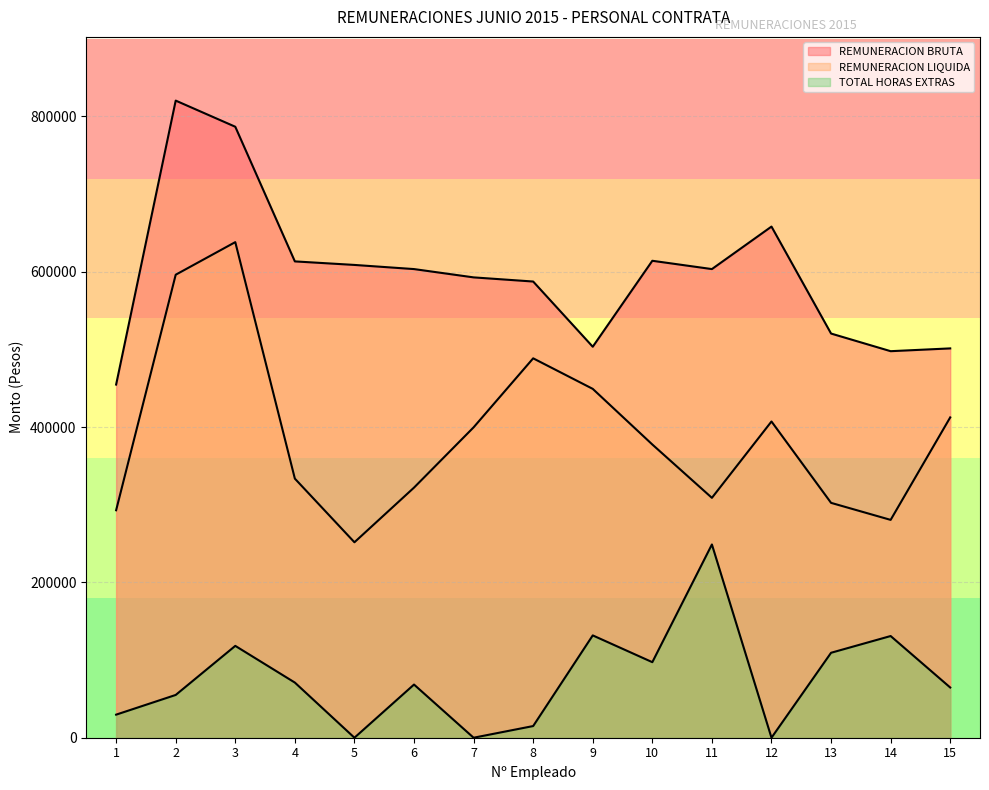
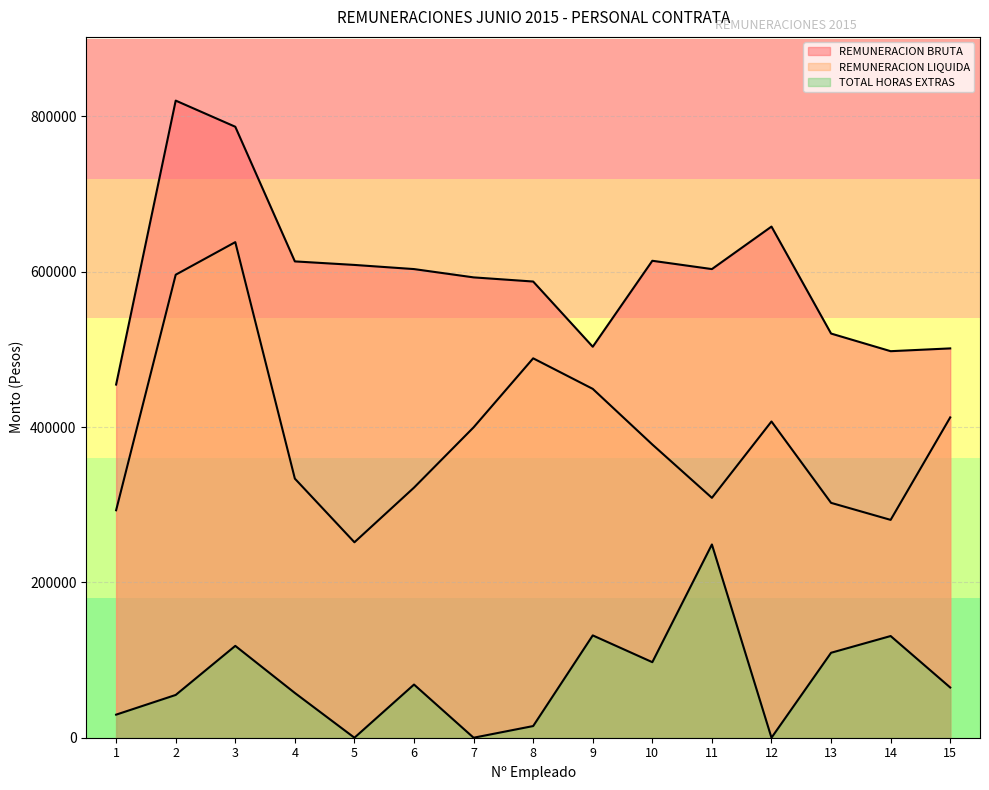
TOTAL HORAS EXTRAS, 4: 70000 -> 60000
